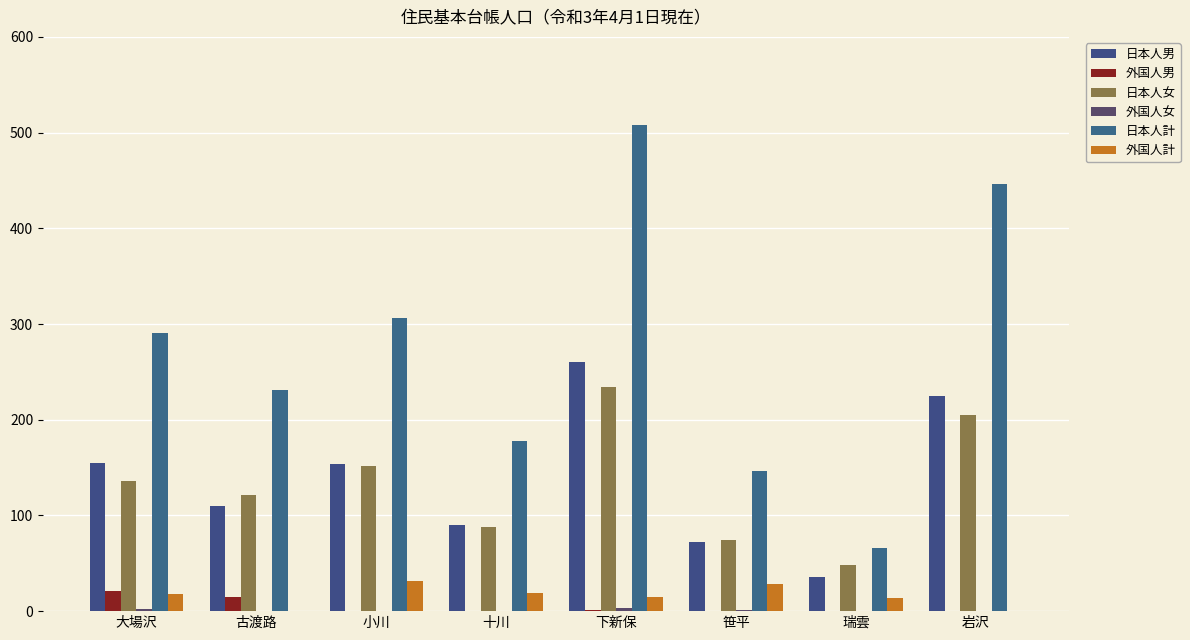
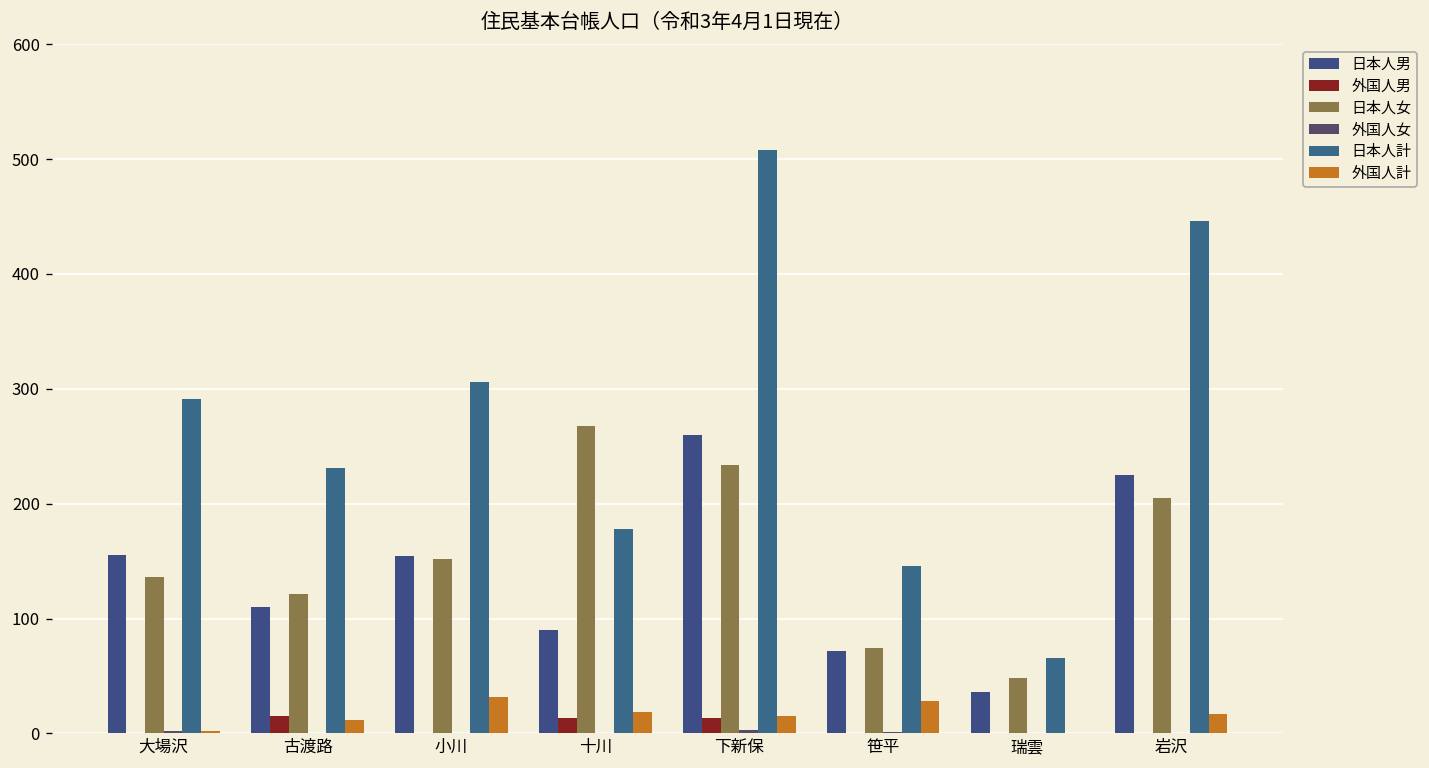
外国人男, 大場沢: 20 -> 0
外国人計, 大場沢: 20 -> 0
外国人計, 古渡路: 0 -> 10
外国人男, 十川: 0 -> 10
日本人女, 十川: 90 -> 270
外国人男, 下新保: 0 -> 10
外国人計, 瑞雲: 10 -> 0
外国人計, 岩沢: 0 -> 20
